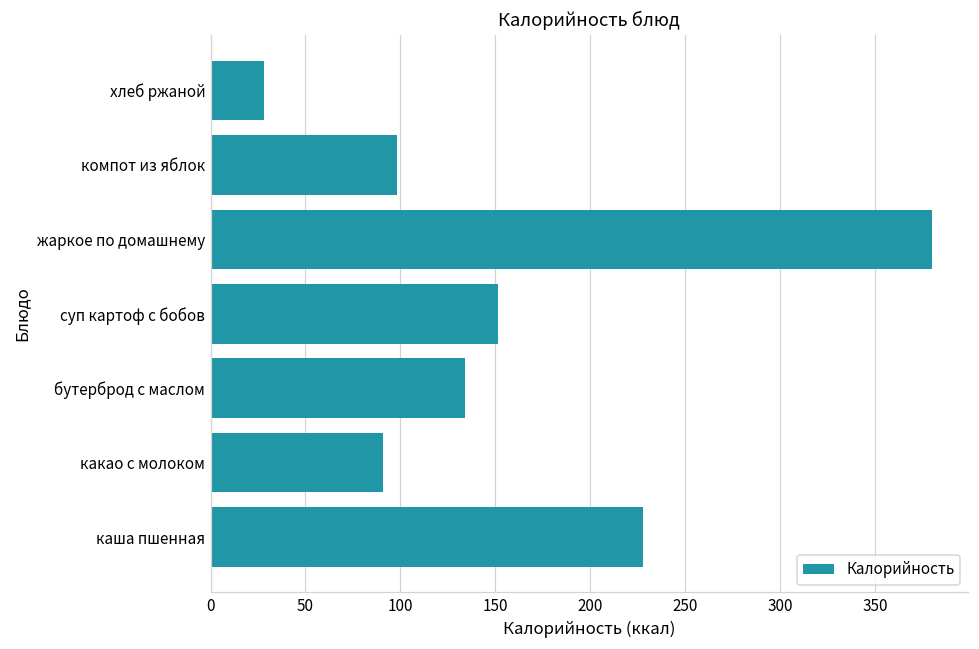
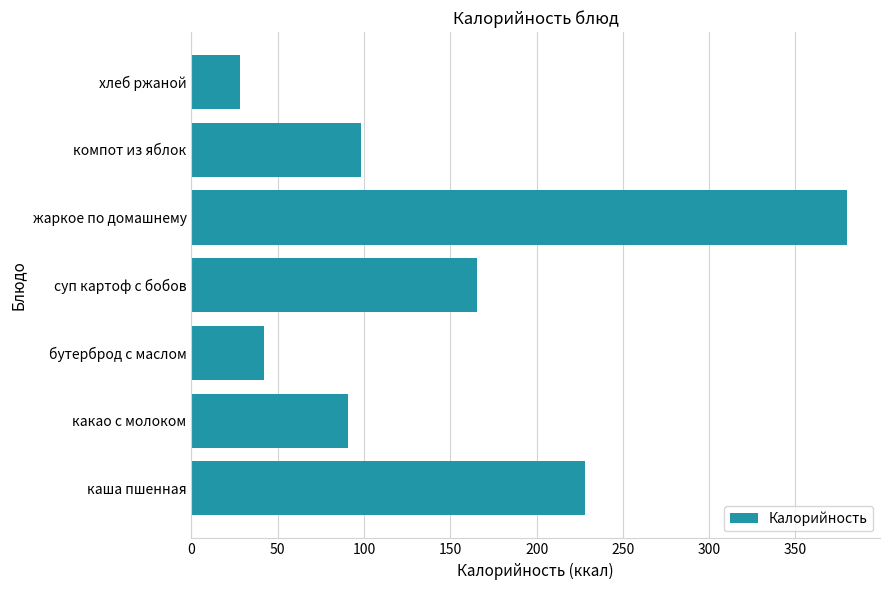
суп картоф с бобов: 152 -> 165
бутерброд с маслом: 134 -> 42
